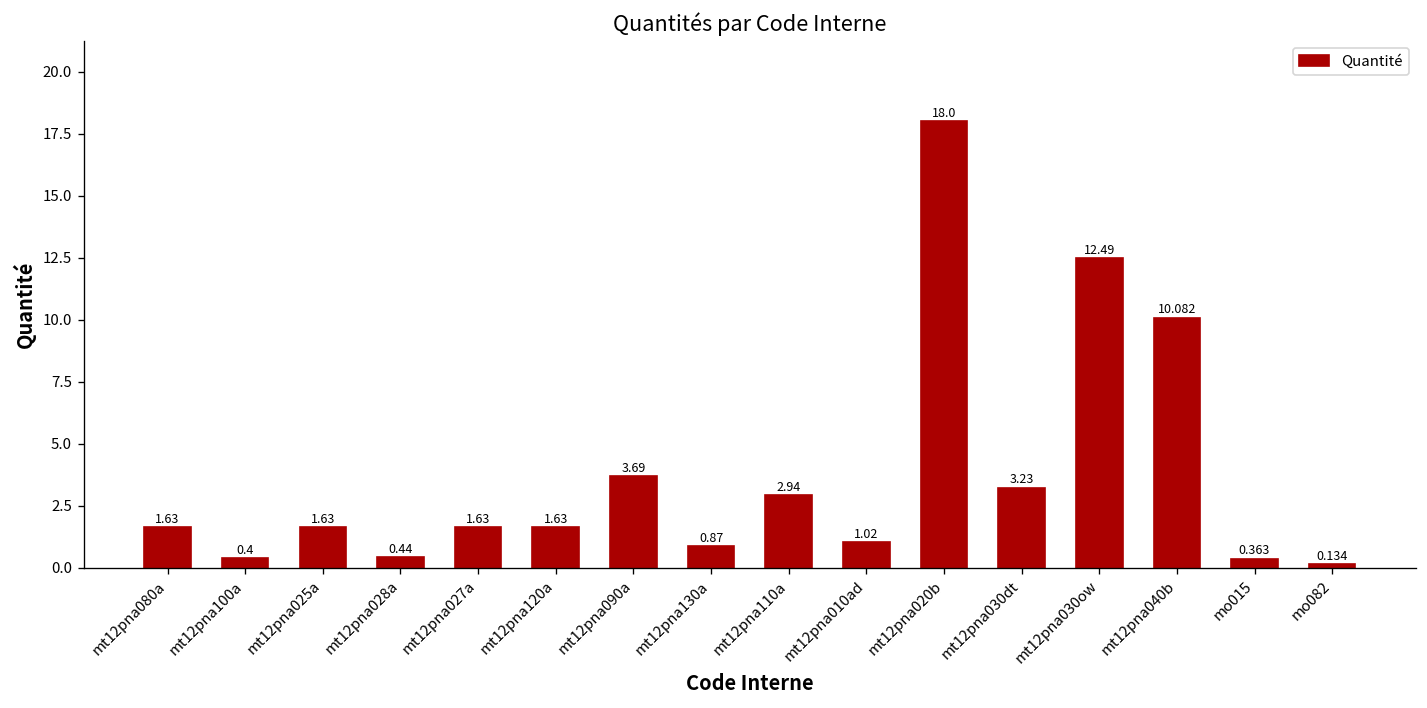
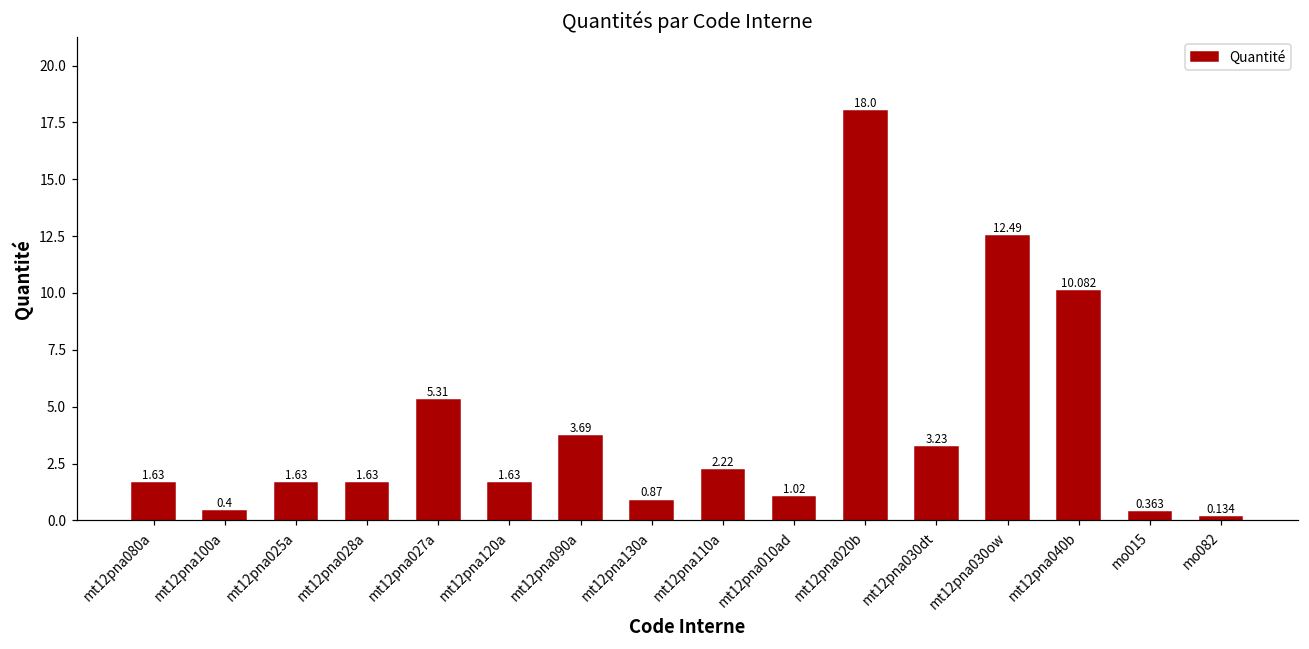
mt12pna028a: 0.44 -> 1.63
mt12pna027a: 1.63 -> 5.31
mt12pna110a: 2.94 -> 2.22
